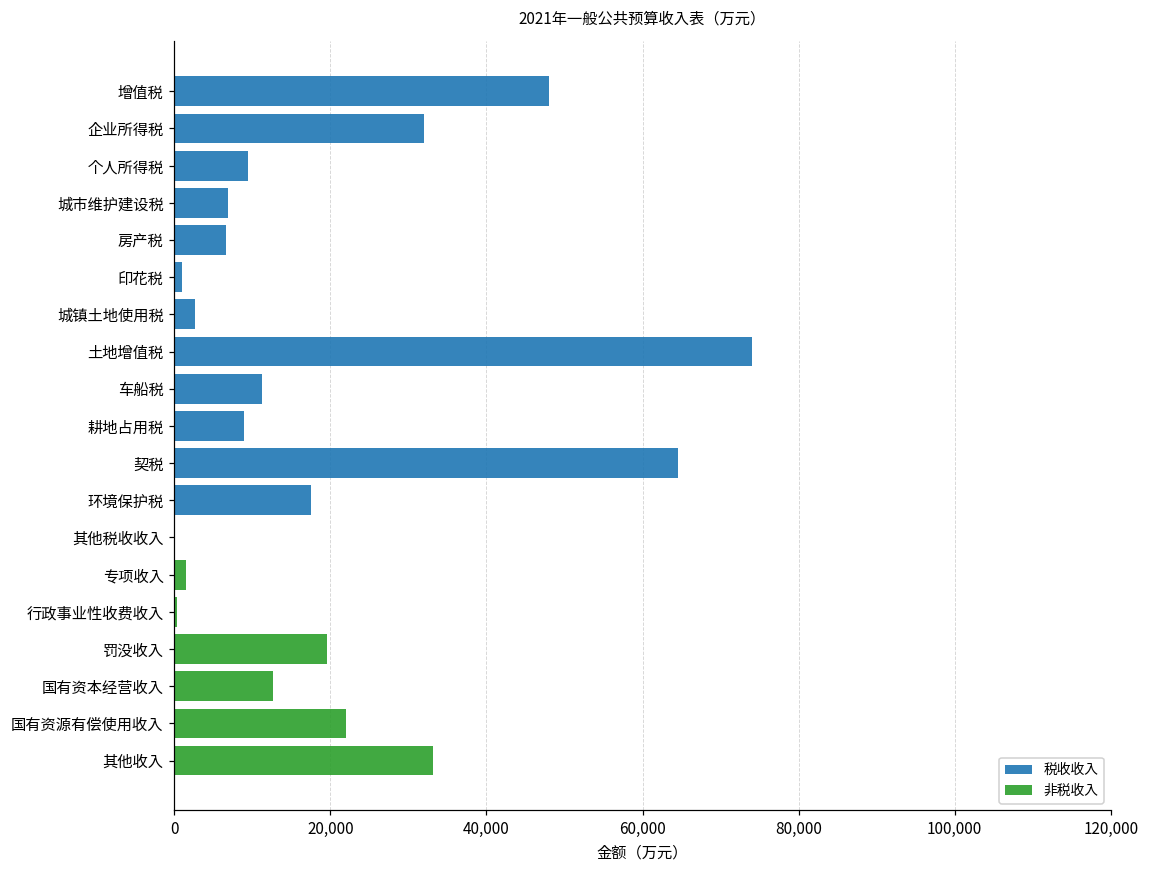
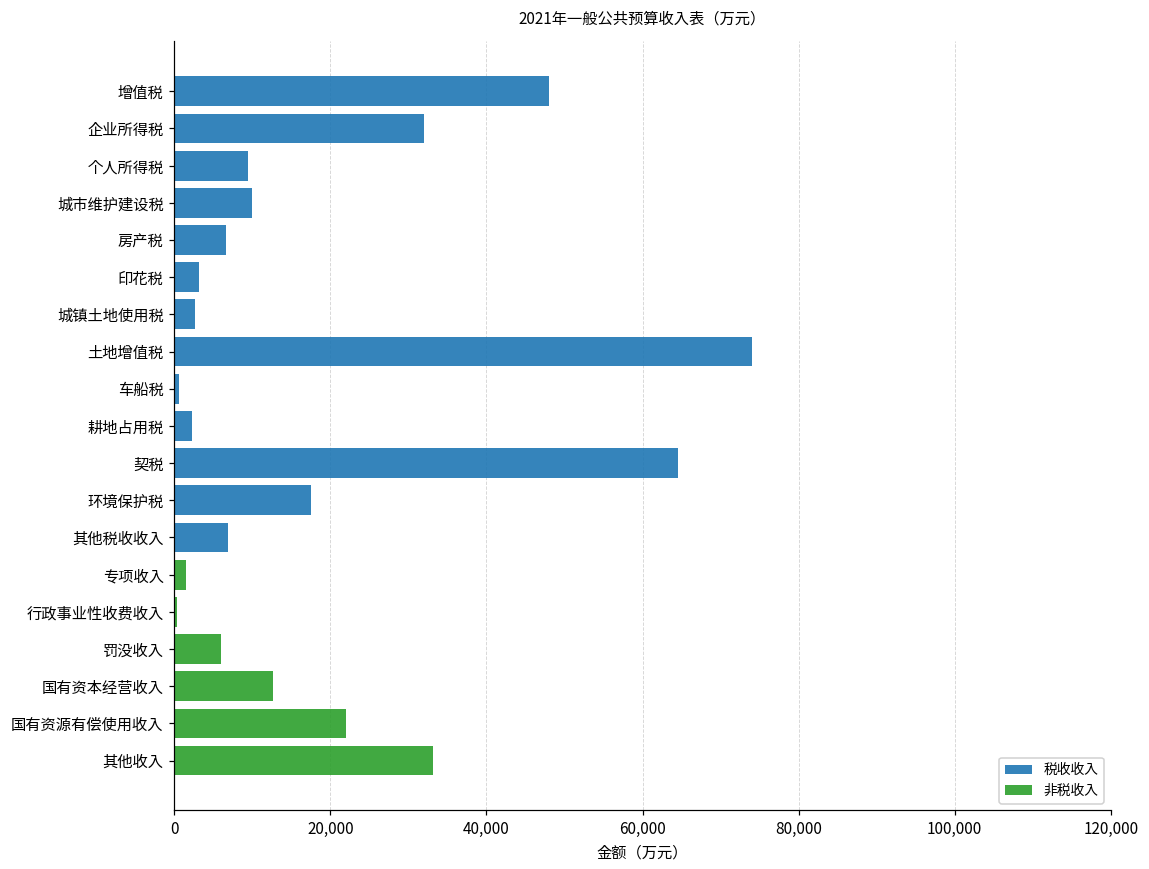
税收收入, 城市维护建设税: 7,000 -> 10,000
税收收入, 印花税: 1,000 -> 3,000
税收收入, 车船税: 11,000 -> 1,000
税收收入, 耕地占用税: 9,000 -> 2,000
税收收入, 其他税收收入: 0 -> 7,000
非税收入, 罚没收入: 20,000 -> 6,000
